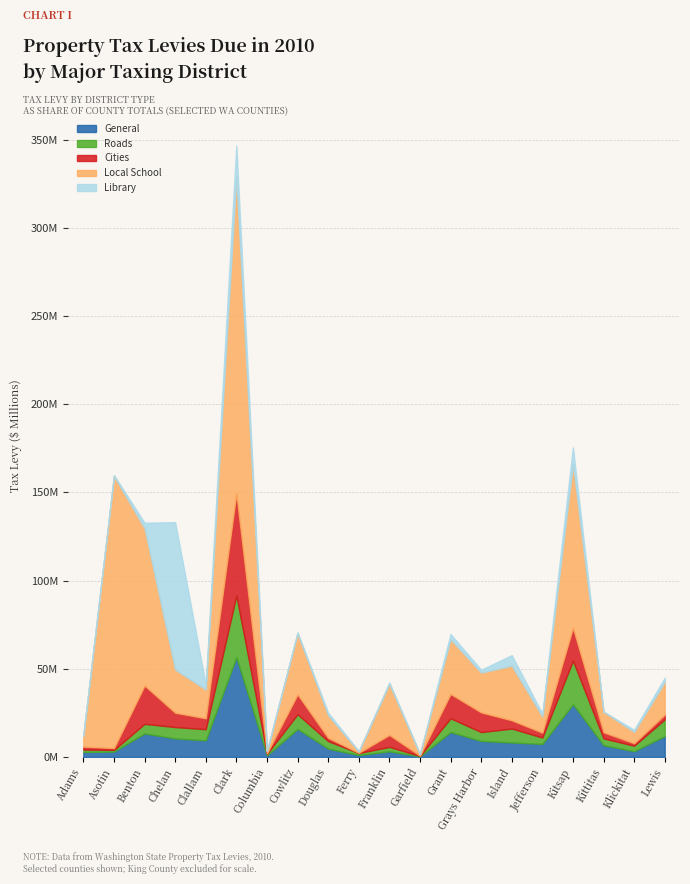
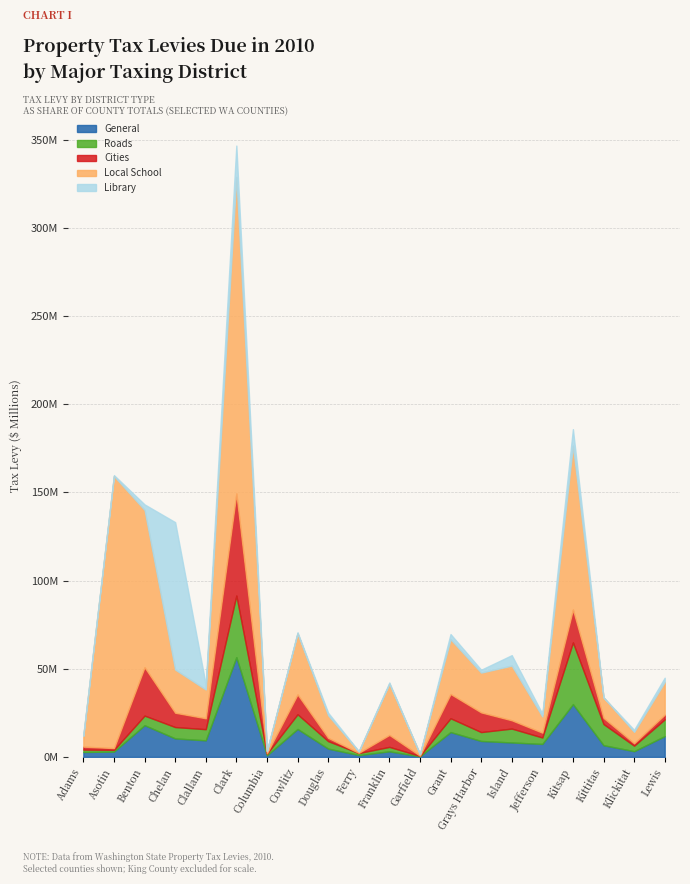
General, Benton: 13000000 -> 18000000
Cities, Benton: 22000000 -> 27000000
Roads, Kitsap: 25000000 -> 35000000
Roads, Kittitas: 4000000 -> 12000000
